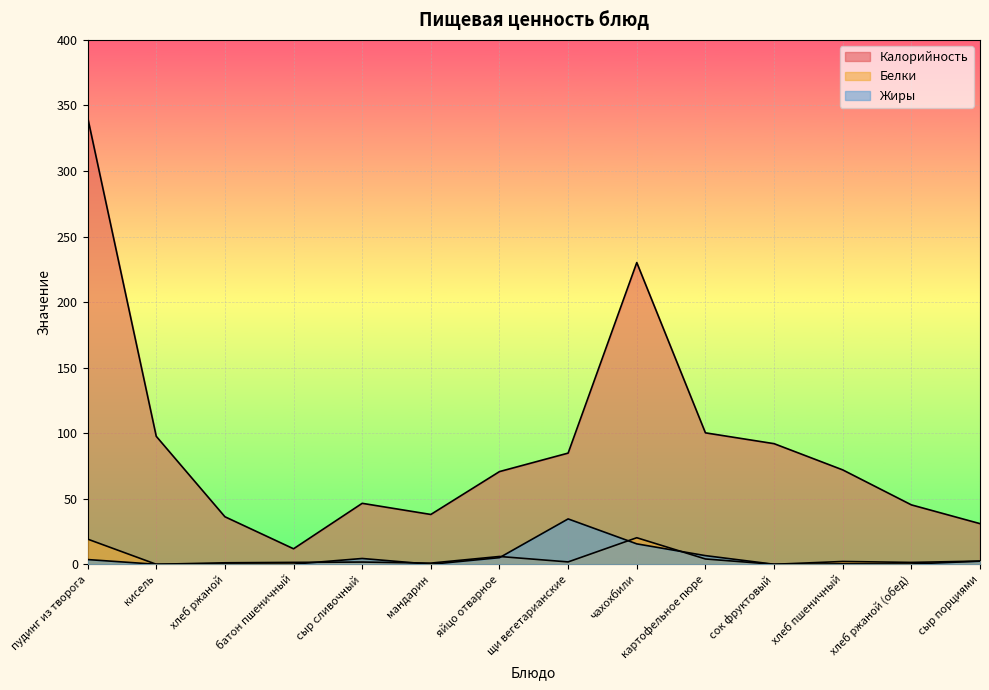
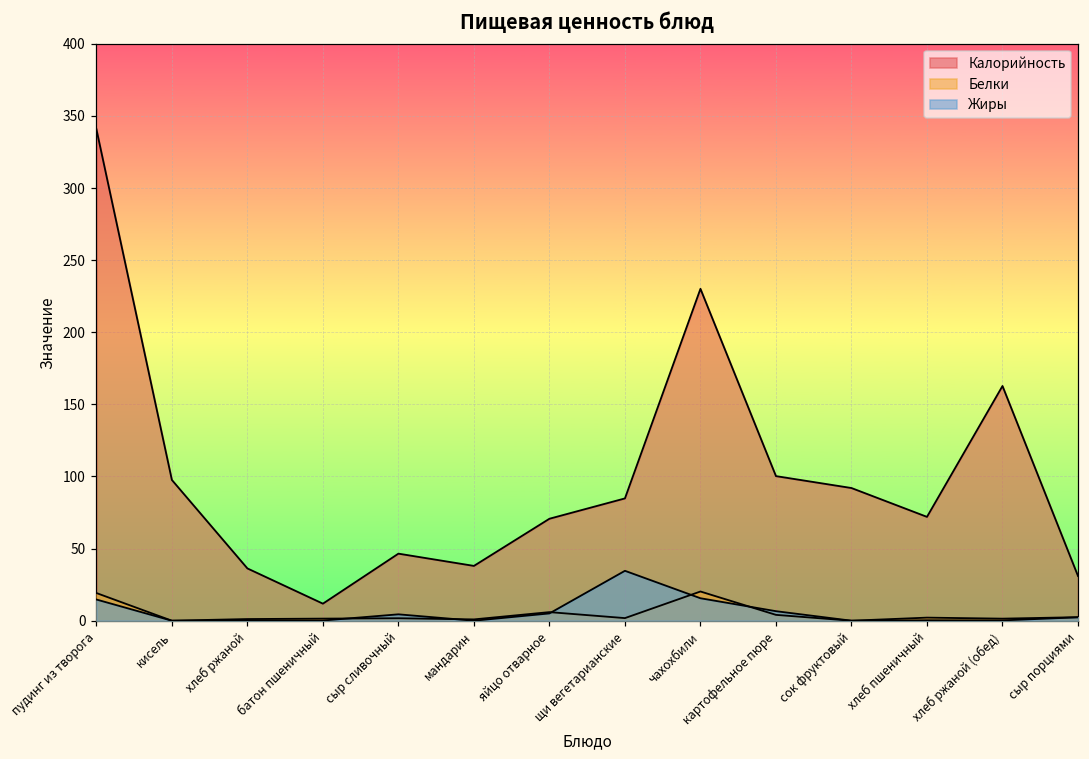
Жиры, пудинг из творога: 4 -> 15
Калорийность, хлеб ржаной (обед): 45 -> 163
